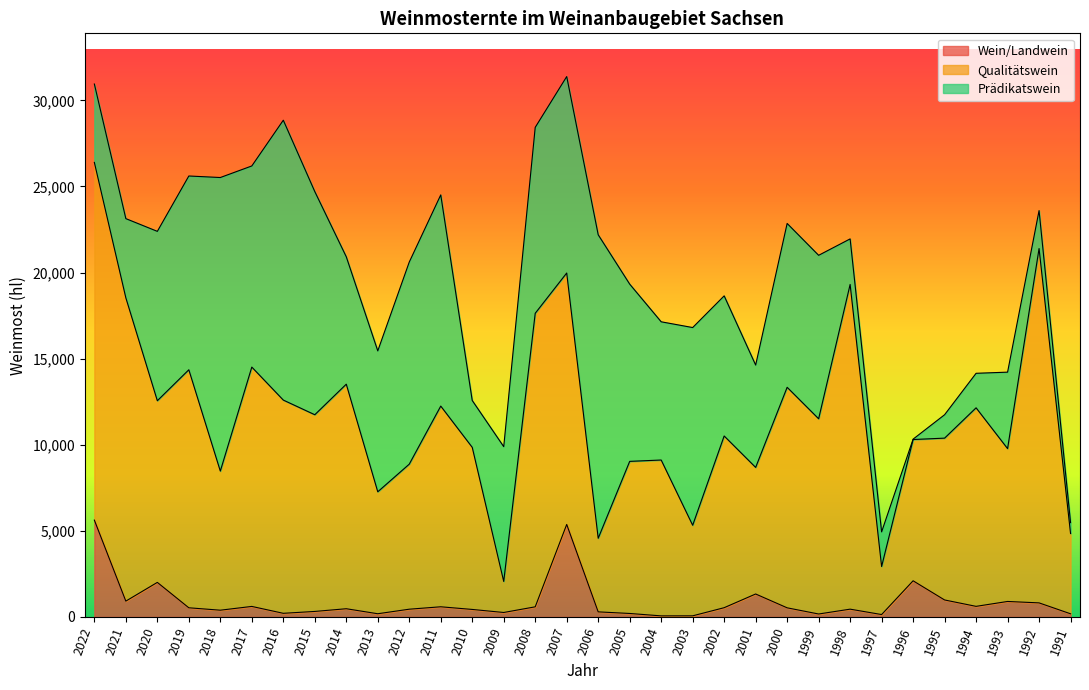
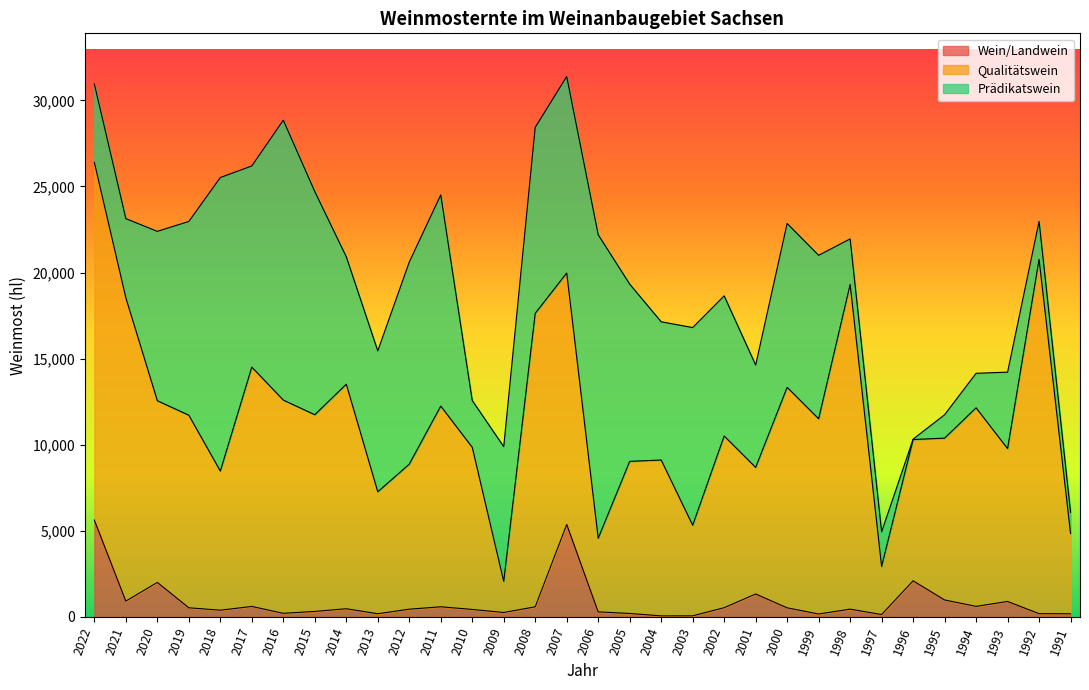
Qualitätswein, 2019: 13,800 -> 11,200
Wein/Landwein, 1992: 800 -> 200
Prädikatswein, 1991: 600 -> 1,200
